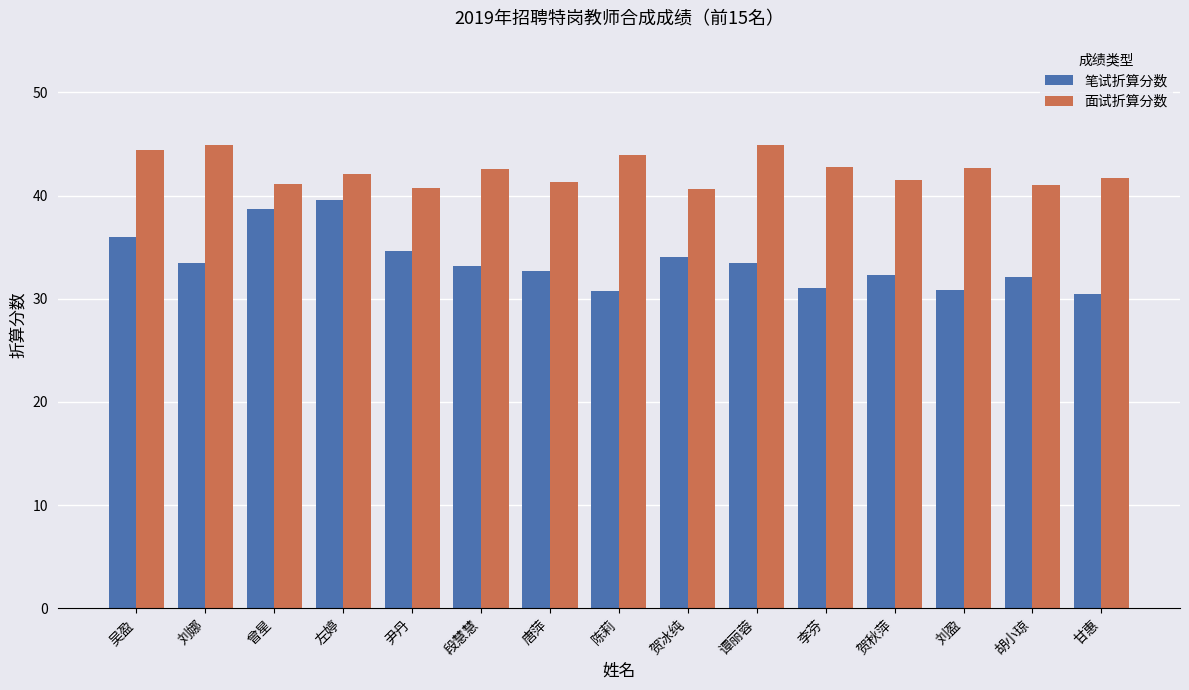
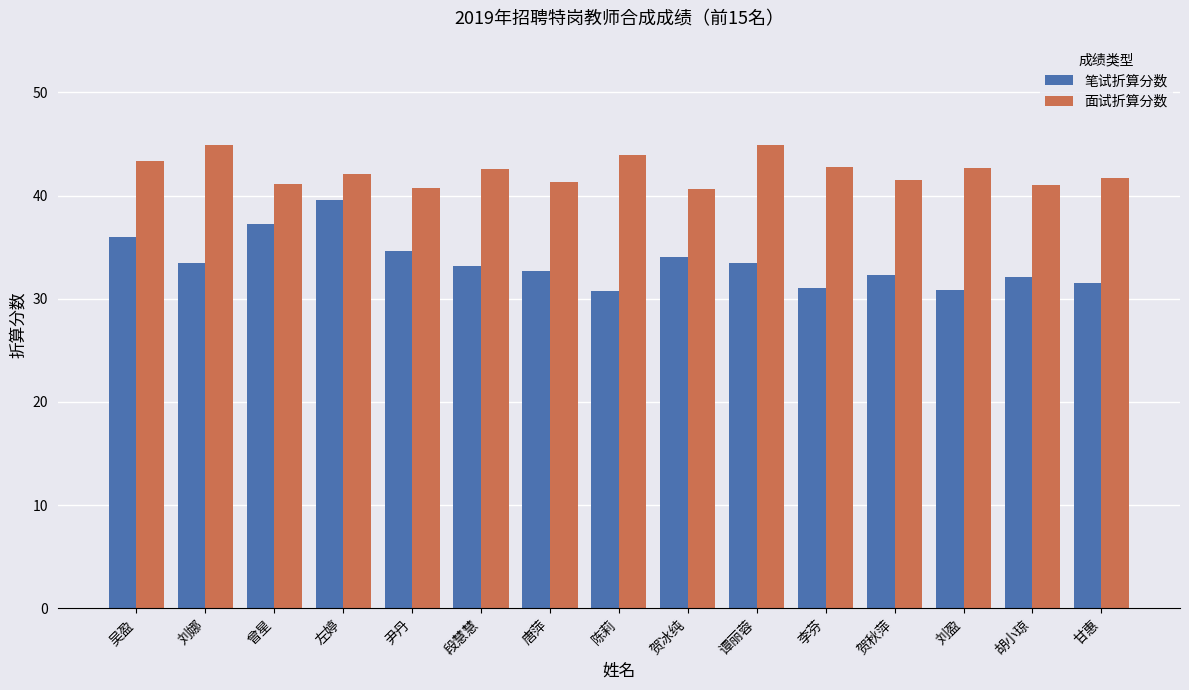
面试折算分数, 吴盈: 44.4 -> 43.3
笔试折算分数, 曾星: 38.7 -> 37.3
笔试折算分数, 甘惠: 30.5 -> 31.5
